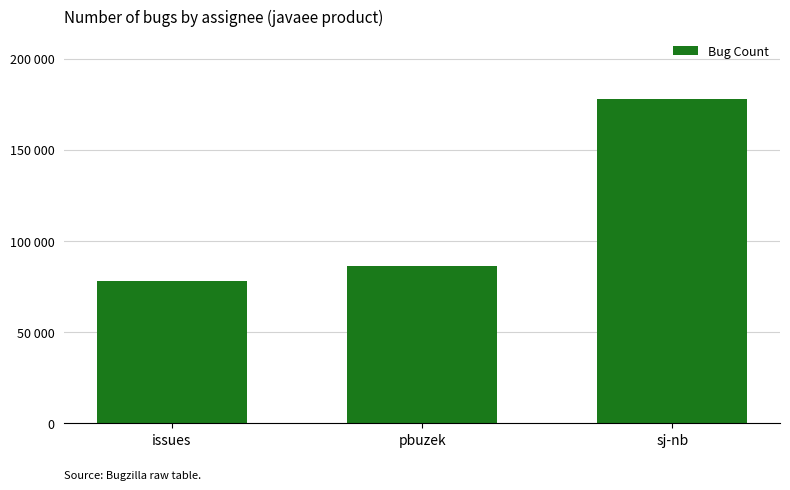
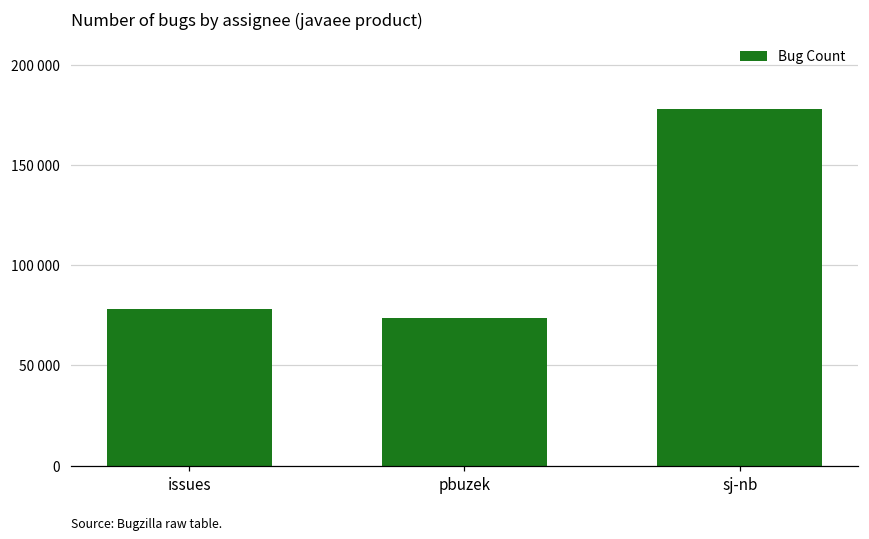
pbuzek: 86000 -> 74000
